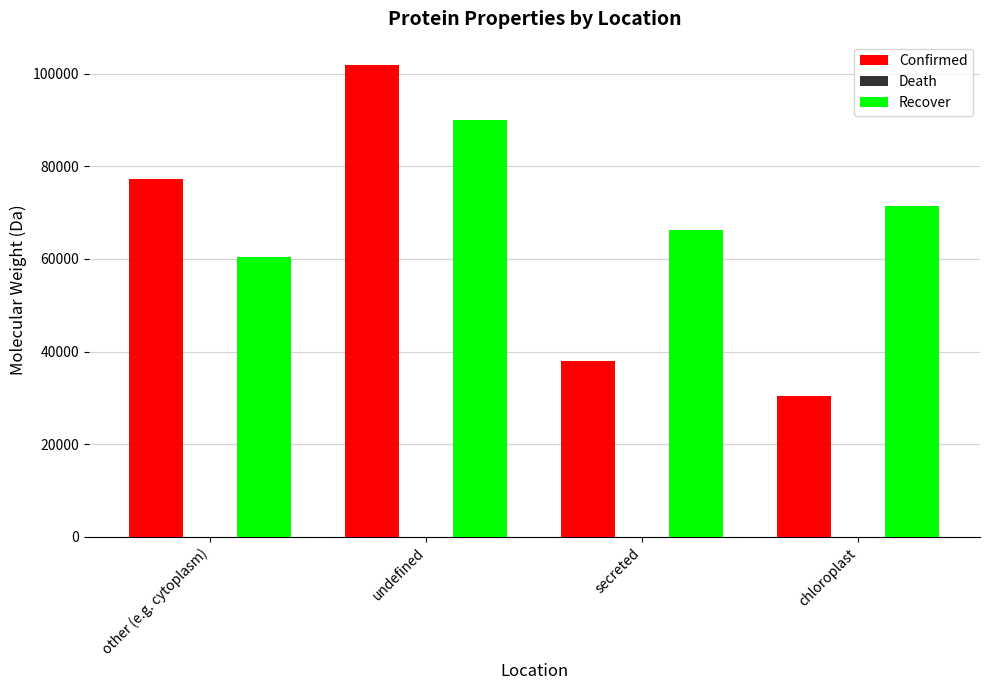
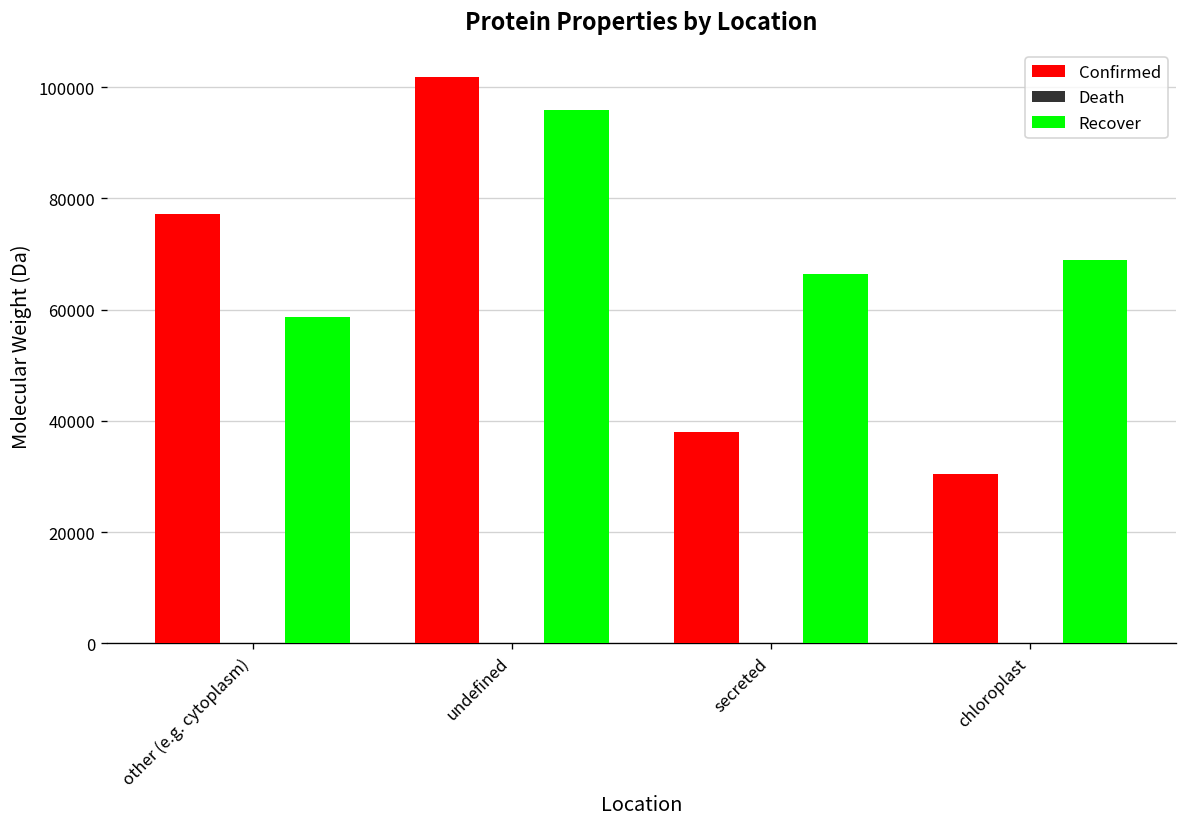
Recover, other (e.g. cytoplasm): 60000 -> 59000
Recover, undefined: 90000 -> 96000
Recover, chloroplast: 71000 -> 69000
